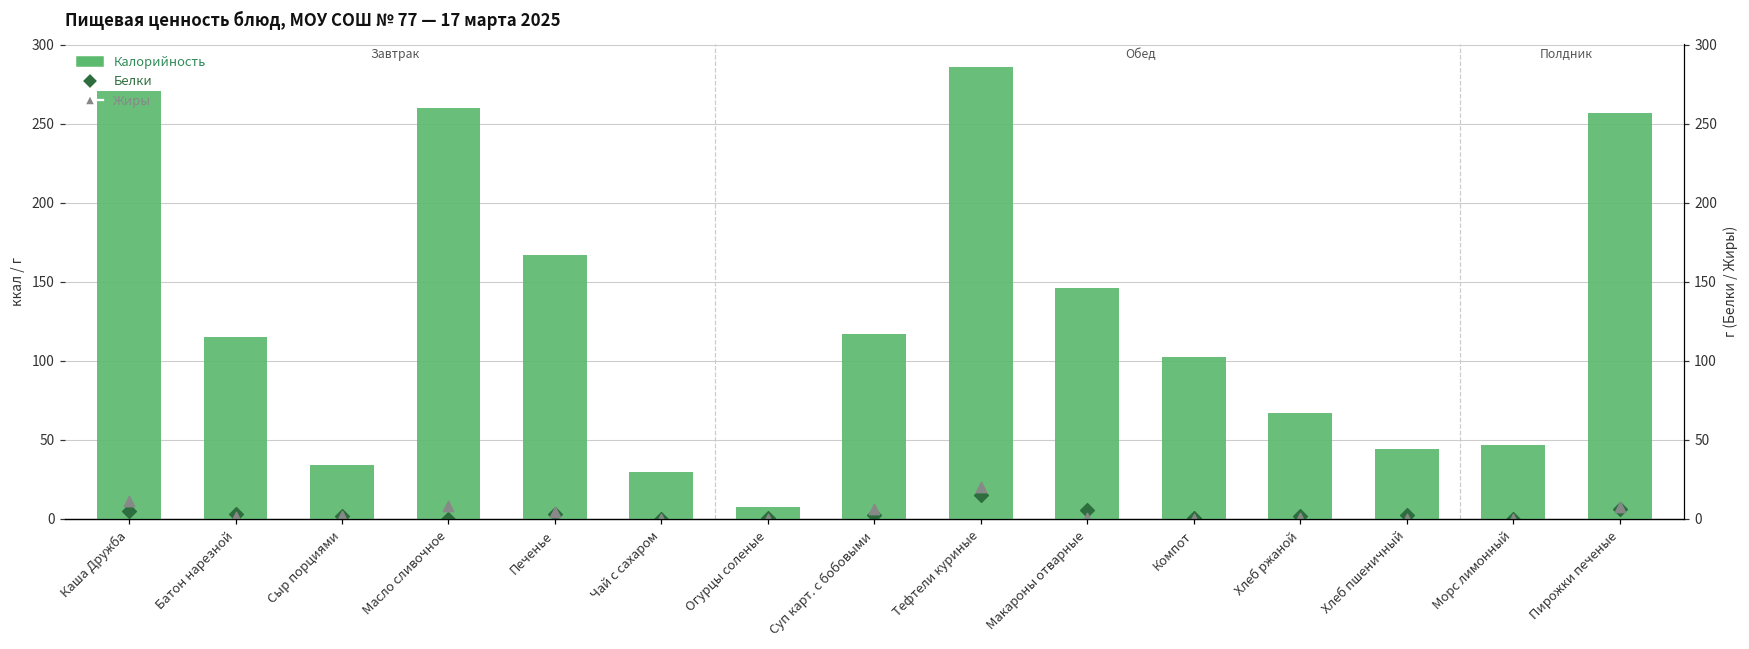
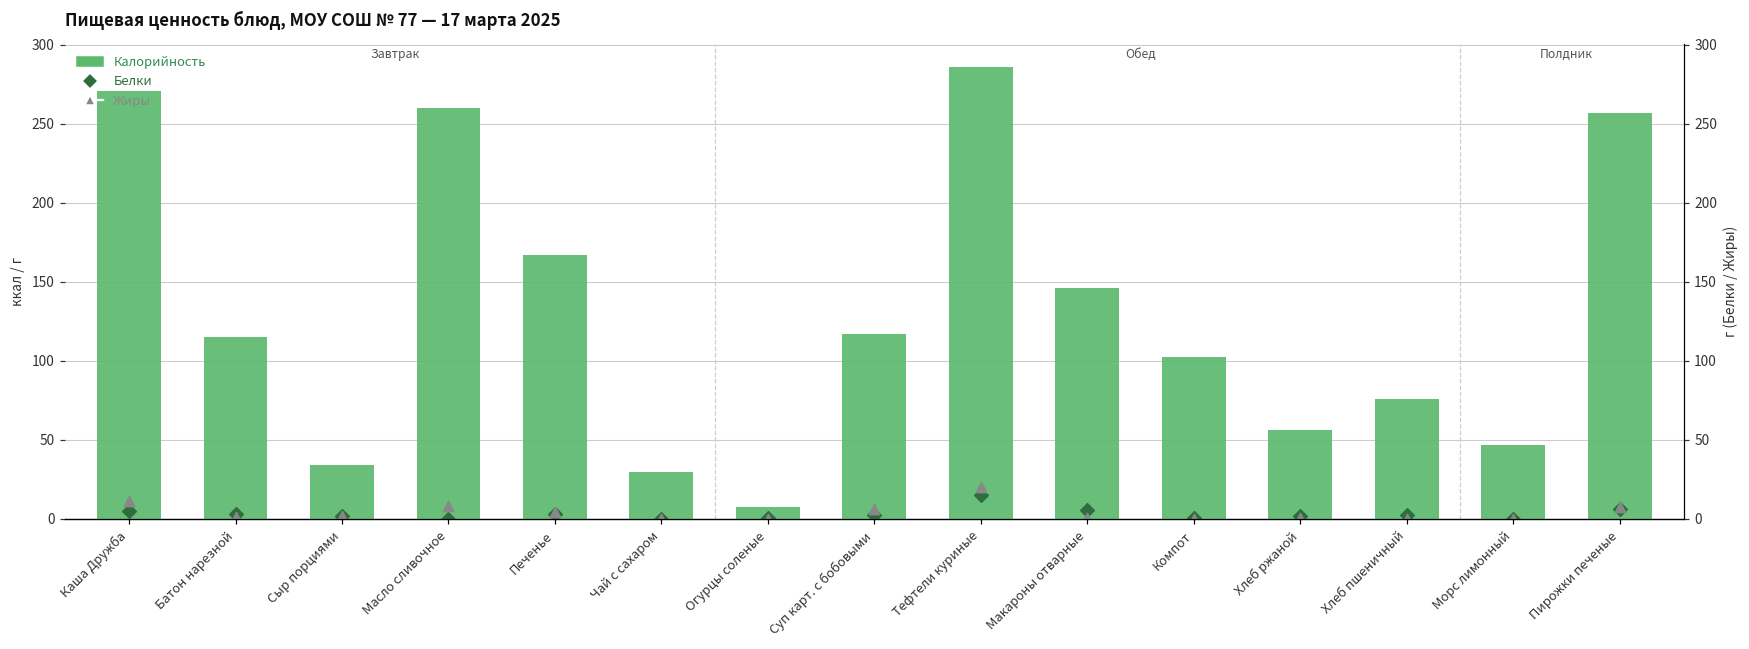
Калорийность, Хлеб ржаной: 67 -> 56
Калорийность, Хлеб пшеничный: 44 -> 76
